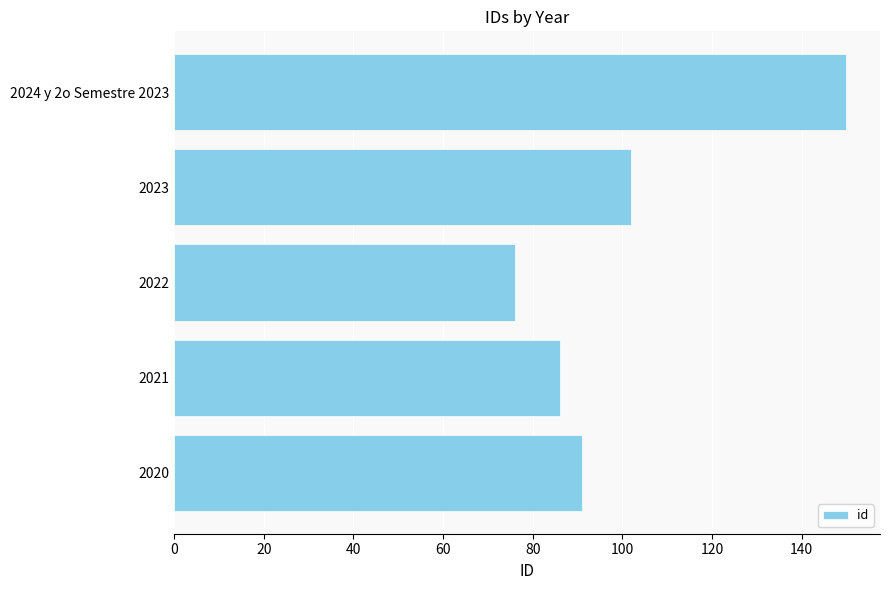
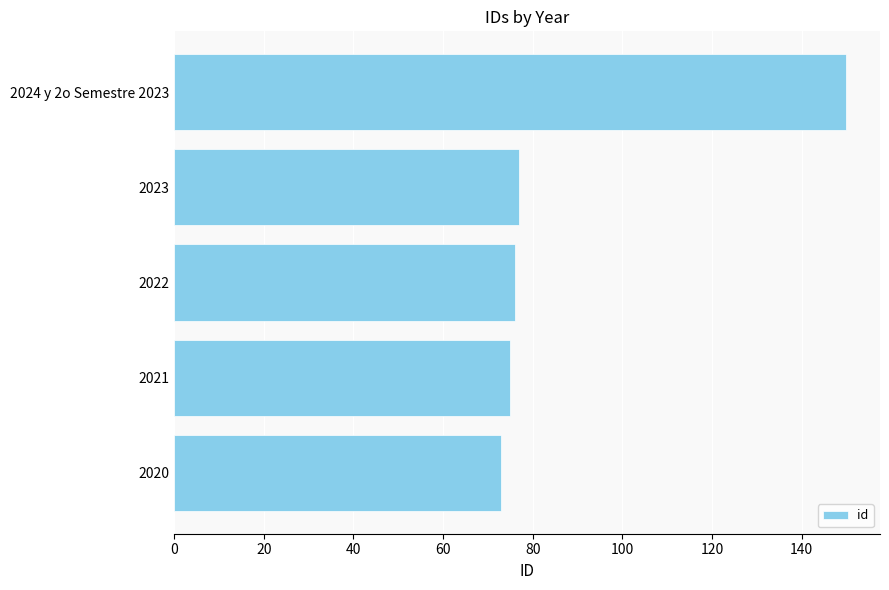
2023: 102 -> 77
2021: 86 -> 75
2020: 91 -> 73
